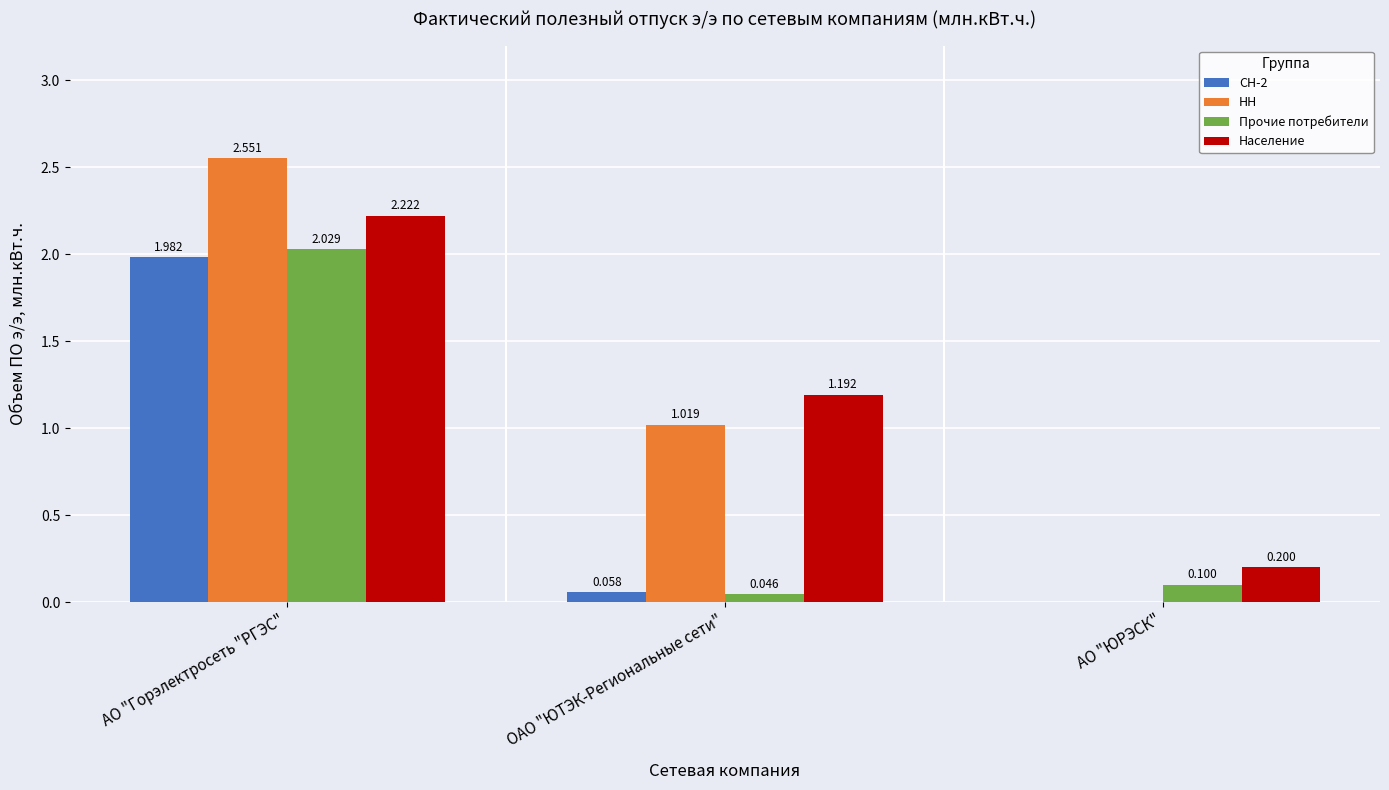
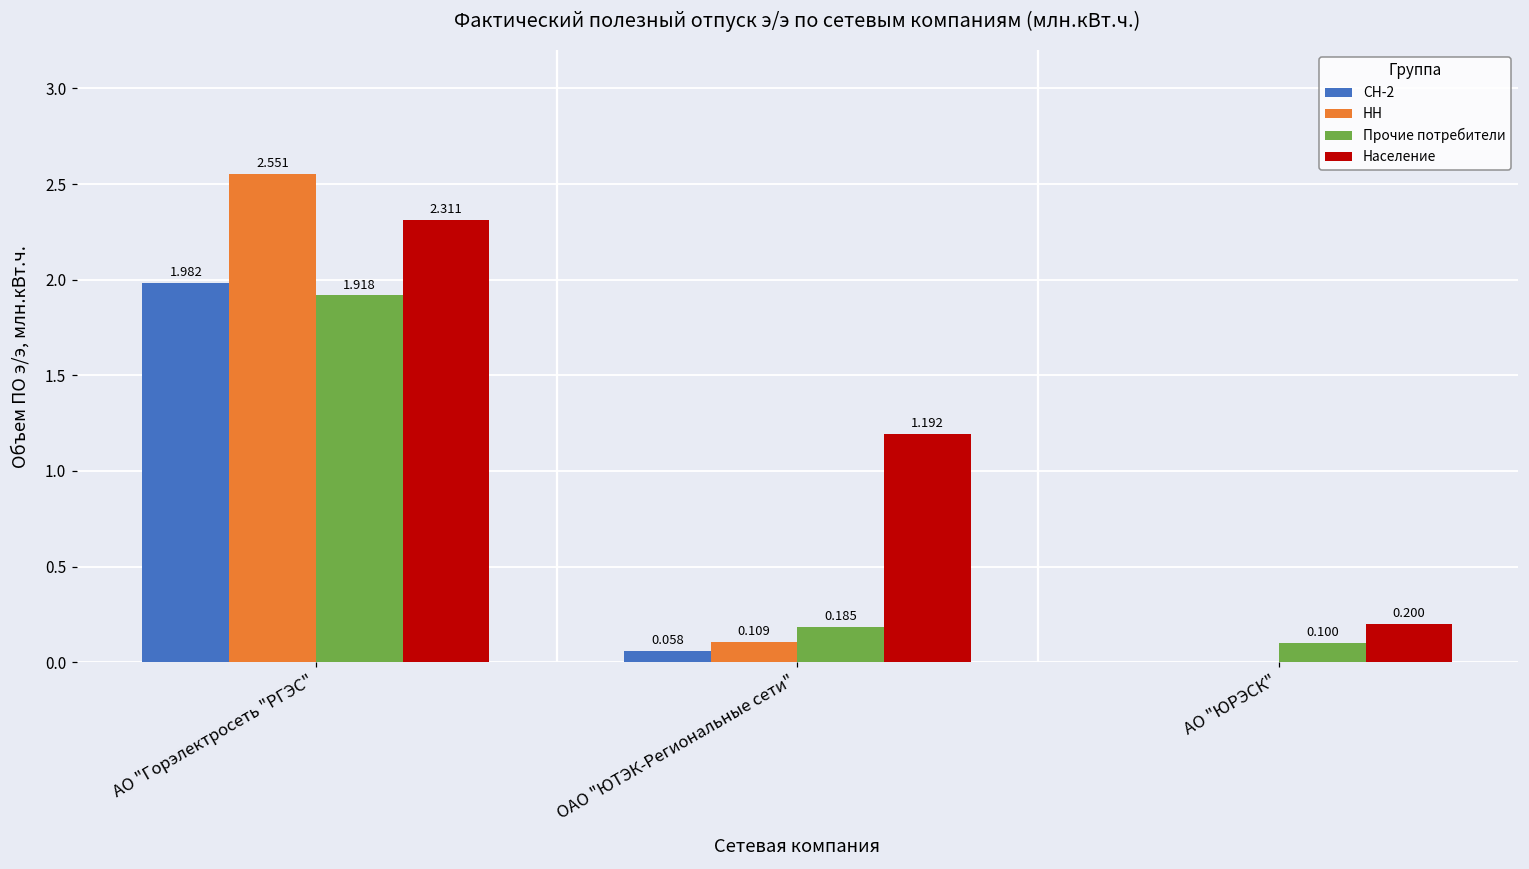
Прочие потребители, АО "Горэлектросеть "РГЭС": 2.029 -> 1.918
Население, АО "Горэлектросеть "РГЭС": 2.222 -> 2.311
НН, ОАО "ЮТЭК-Региональные сети": 1.019 -> 0.109
Прочие потребители, ОАО "ЮТЭК-Региональные сети": 0.046 -> 0.185
